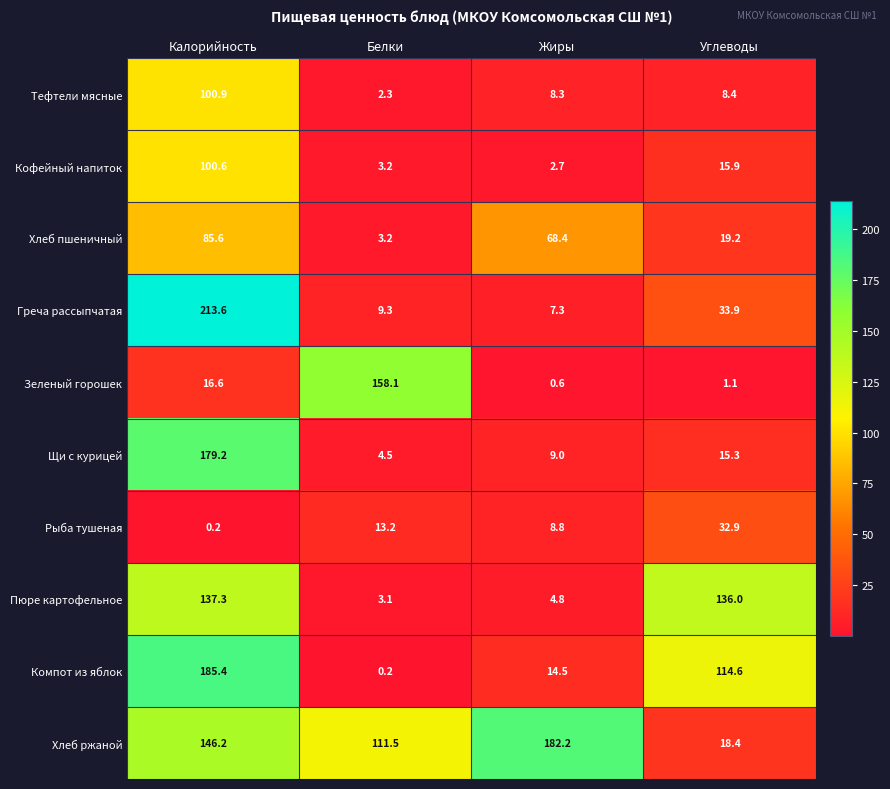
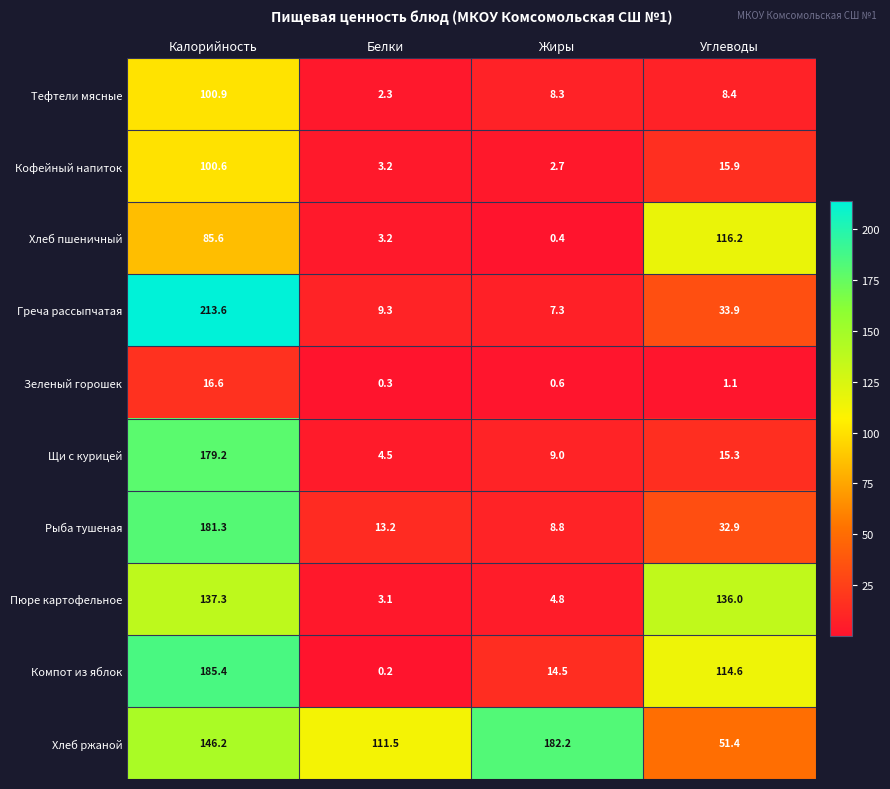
Хлеб пшеничный, Жиры: 68.4 -> 0.4
Хлеб пшеничный, Углеводы: 19.2 -> 116.2
Зеленый горошек, Белки: 158.1 -> 0.3
Рыба тушеная, Калорийность: 0.2 -> 181.3
Хлеб ржаной, Углеводы: 18.4 -> 51.4
